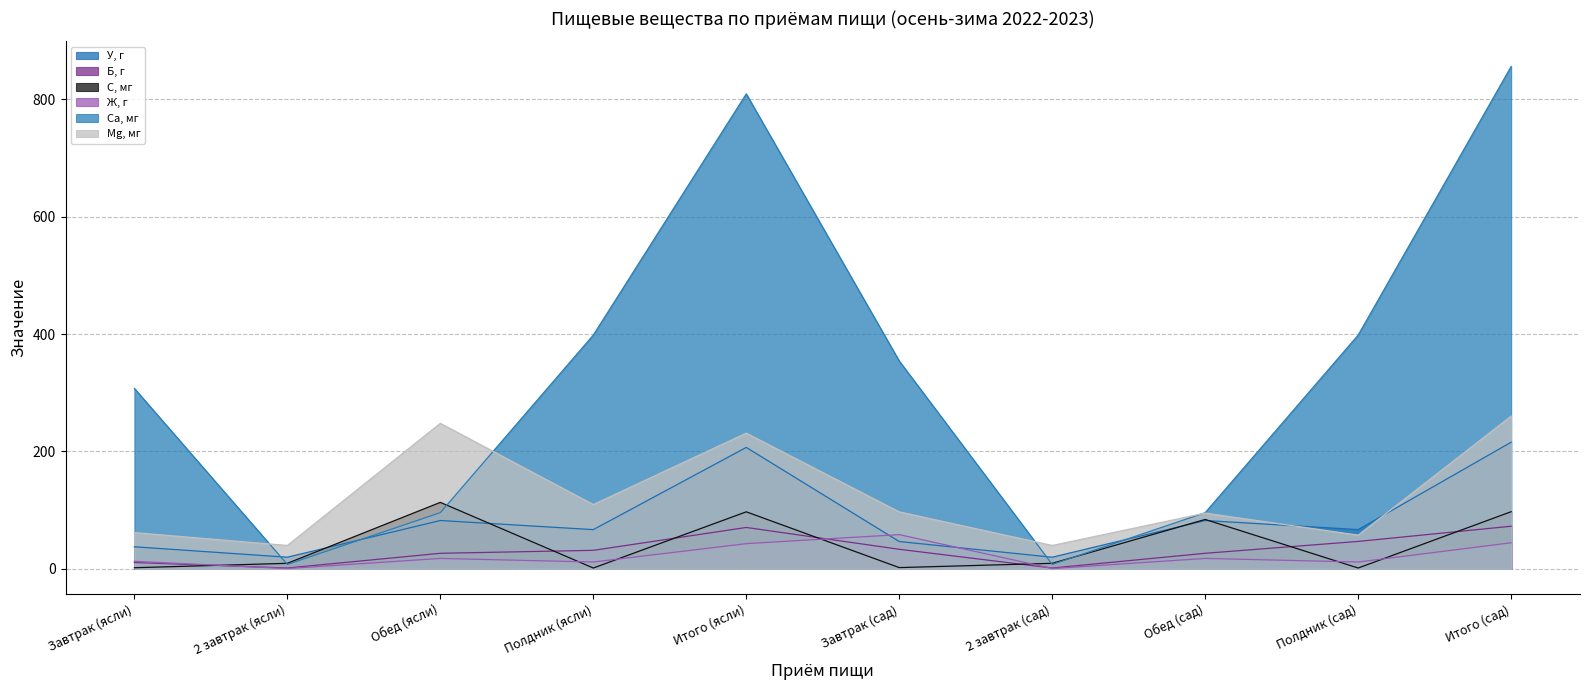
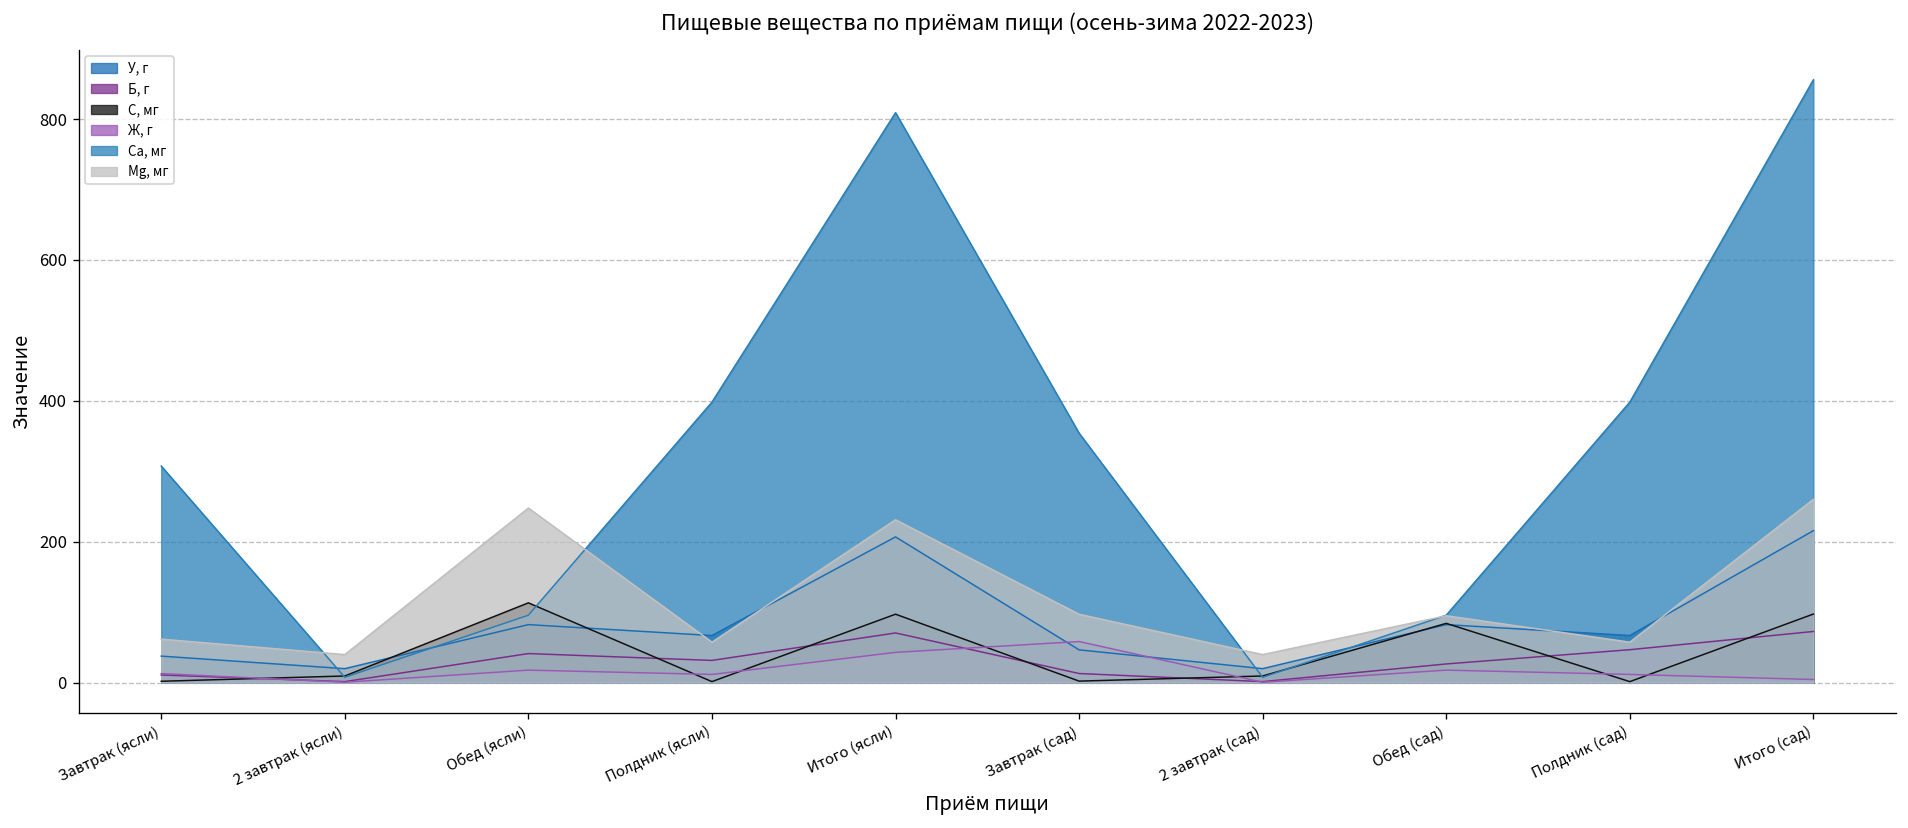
Б, г, Обед (ясли): 30 -> 40
Mg, мг, Полдник (ясли): 110 -> 60
Б, г, Завтрак (сад): 30 -> 10
Ж, г, Итого (сад): 40 -> 0
